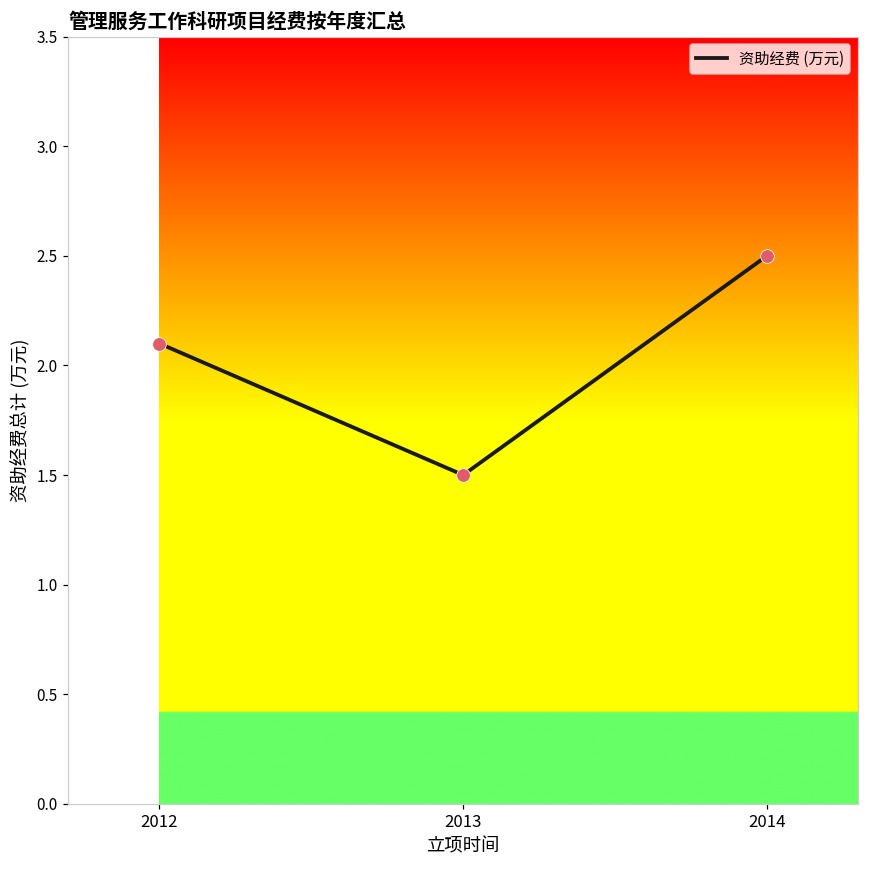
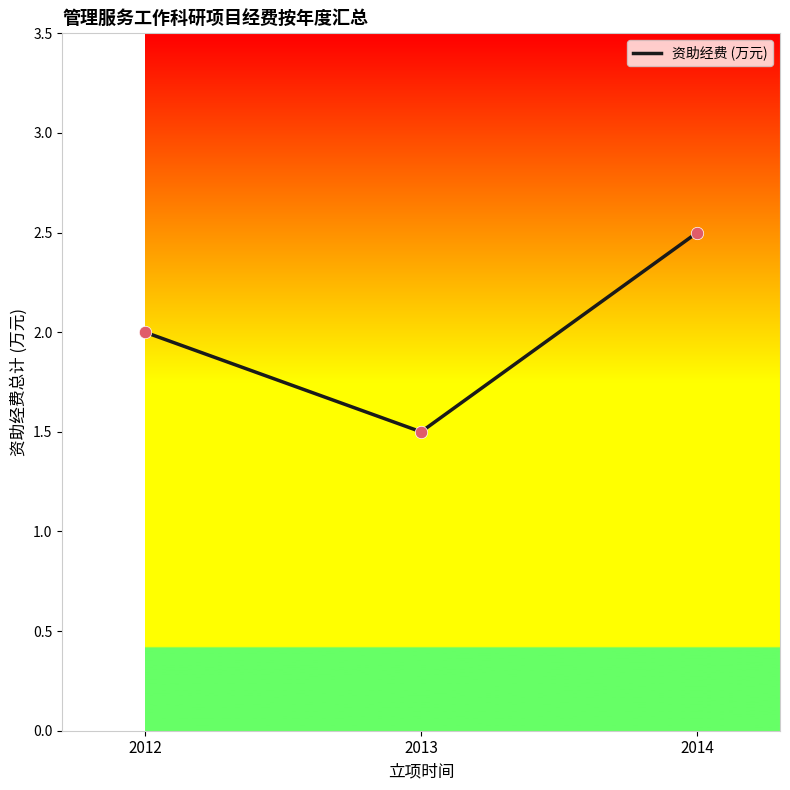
2012: 2.1 -> 2.0
